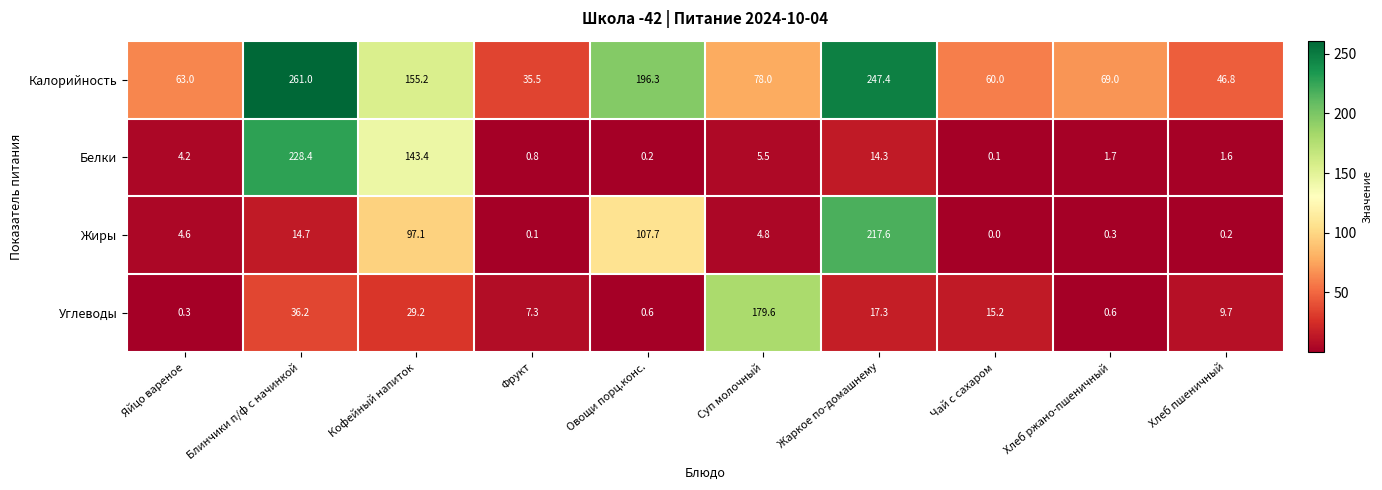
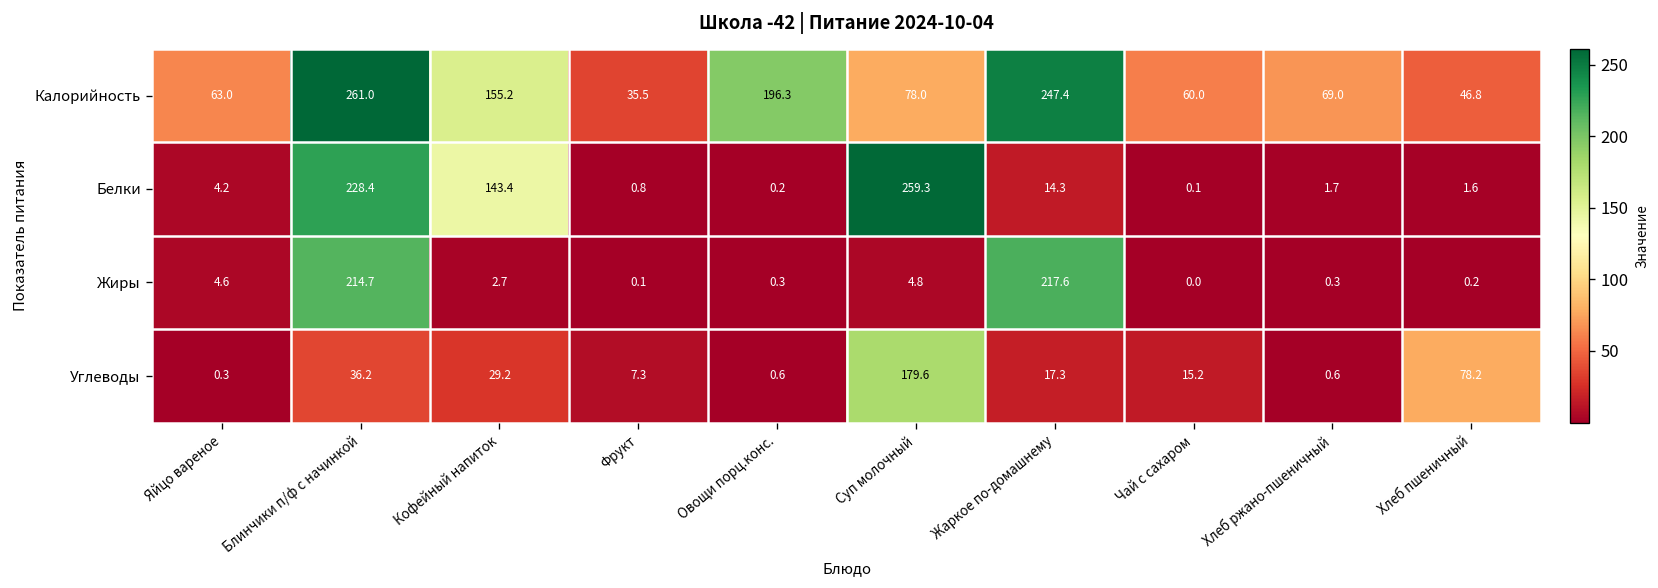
Белки, Суп молочный: 5.5 -> 259.3
Жиры, Блинчики п/ф с начинкой: 14.7 -> 214.7
Жиры, Кофейный напиток: 97.1 -> 2.7
Жиры, Овощи порц.конс.: 107.7 -> 0.3
Углеводы, Хлеб пшеничный: 9.7 -> 78.2
